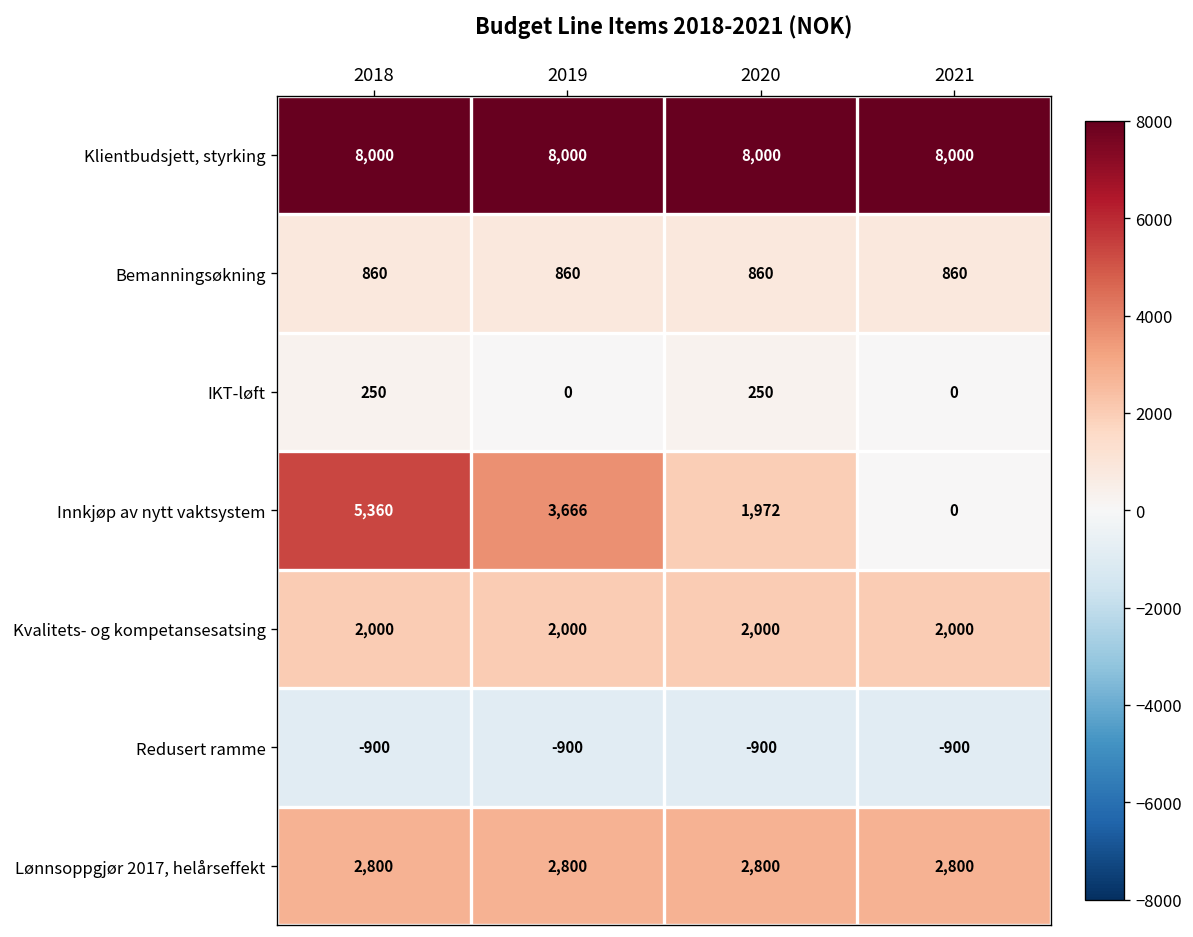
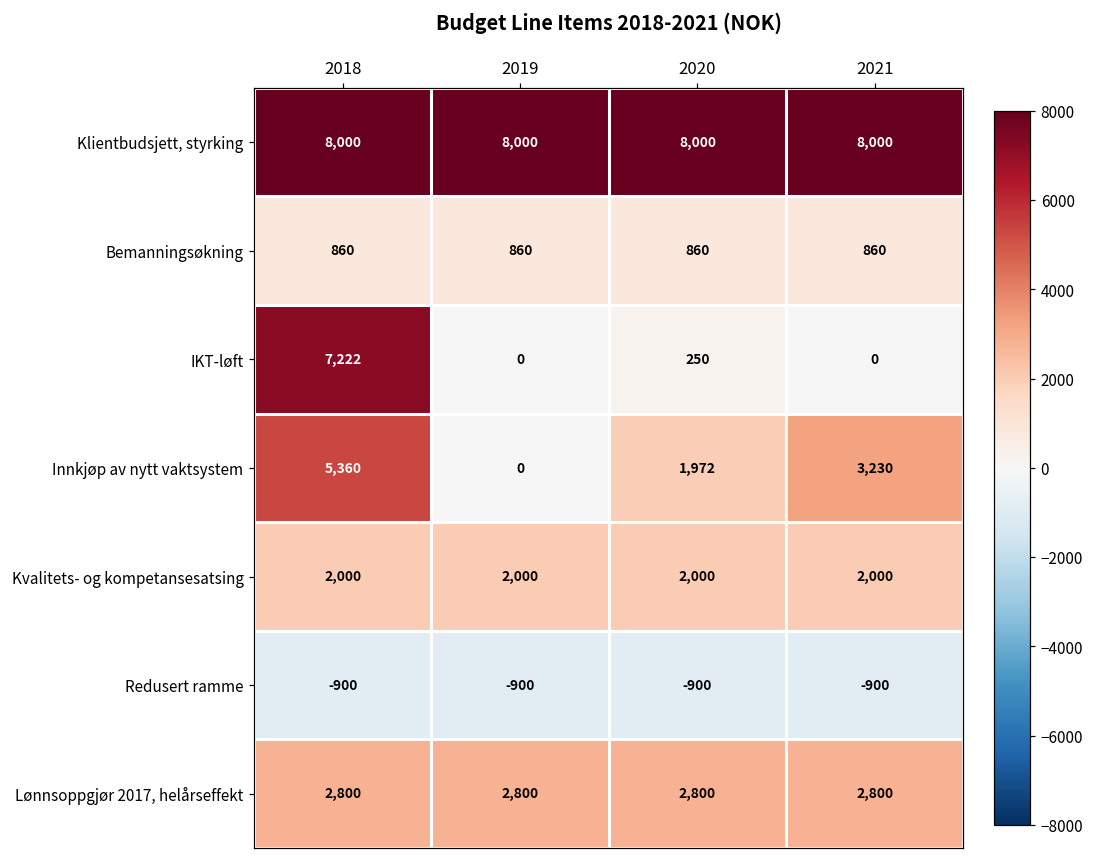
IKT-løft, 2018: 250 -> 7,222
Innkjøp av nytt vaktsystem, 2019: 3,666 -> 0
Innkjøp av nytt vaktsystem, 2021: 0 -> 3,230
